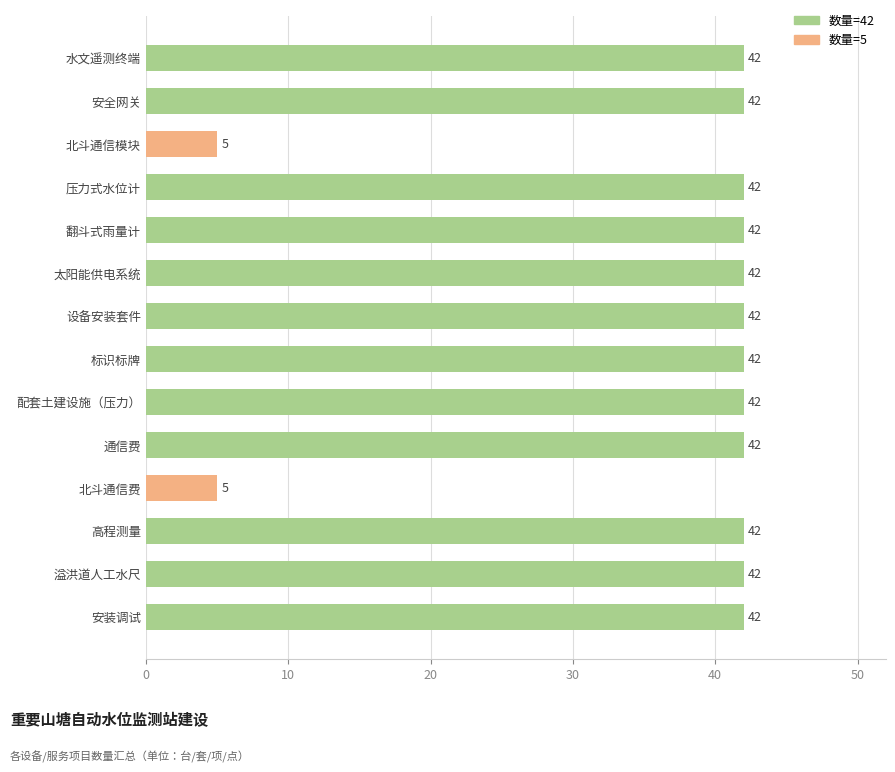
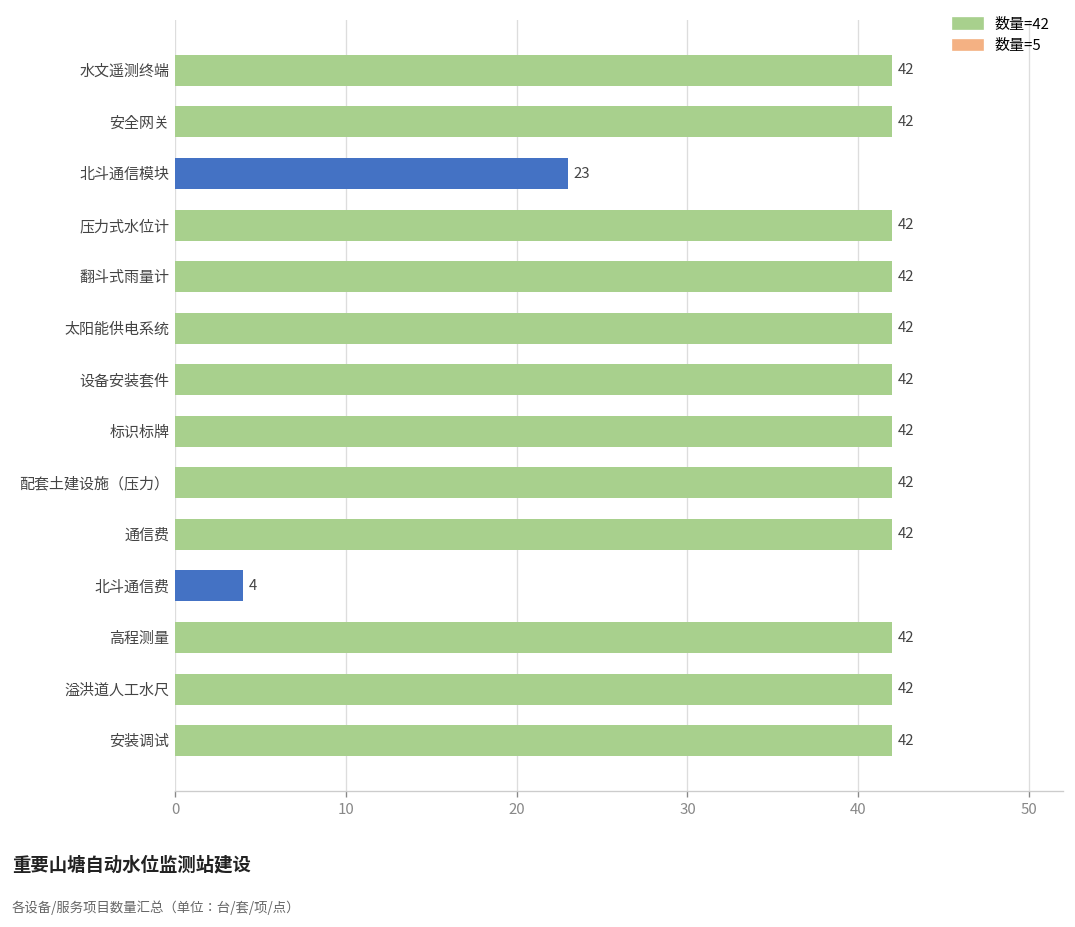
北斗通信模块: 5 -> 23
北斗通信费: 5 -> 4
